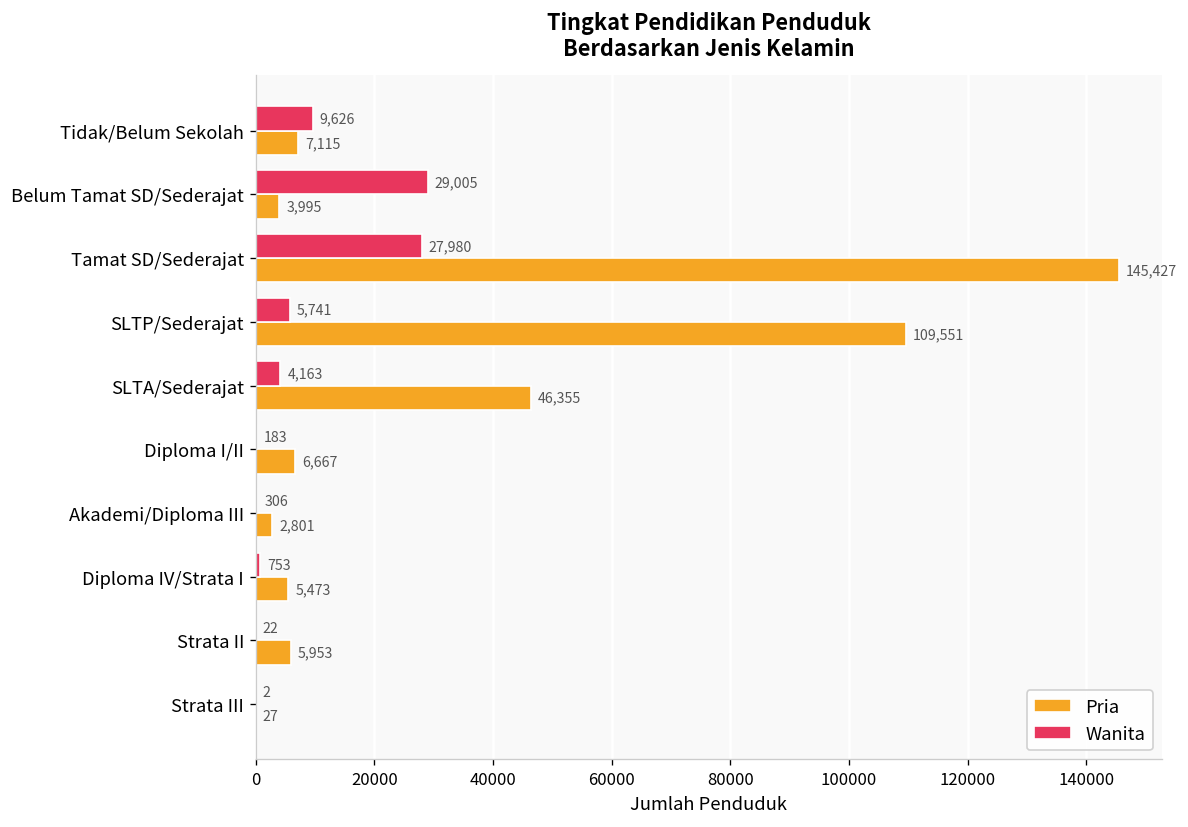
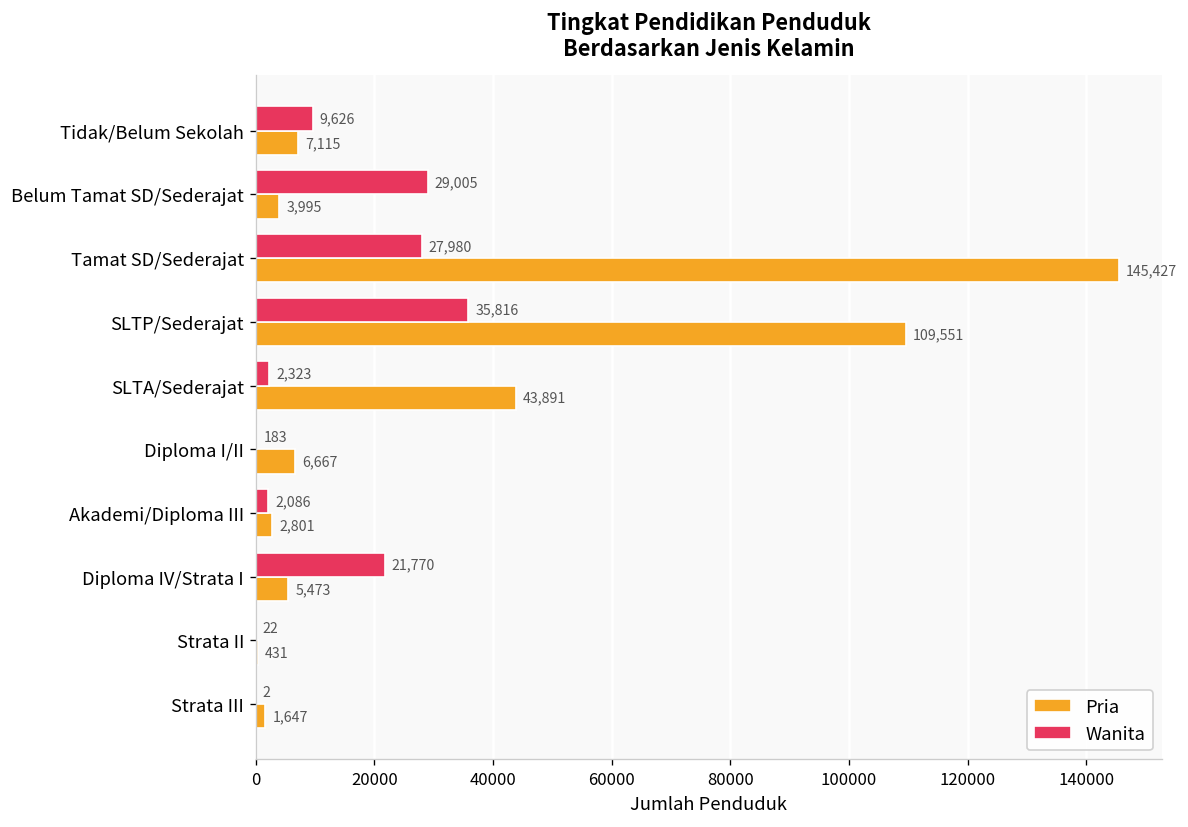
Wanita, SLTP/Sederajat: 5,741 -> 35,816
Wanita, SLTA/Sederajat: 4,163 -> 2,323
Pria, SLTA/Sederajat: 46,355 -> 43,891
Wanita, Akademi/Diploma III: 306 -> 2,086
Wanita, Diploma IV/Strata I: 753 -> 21,770
Pria, Strata II: 5,953 -> 431
Pria, Strata III: 27 -> 1,647
